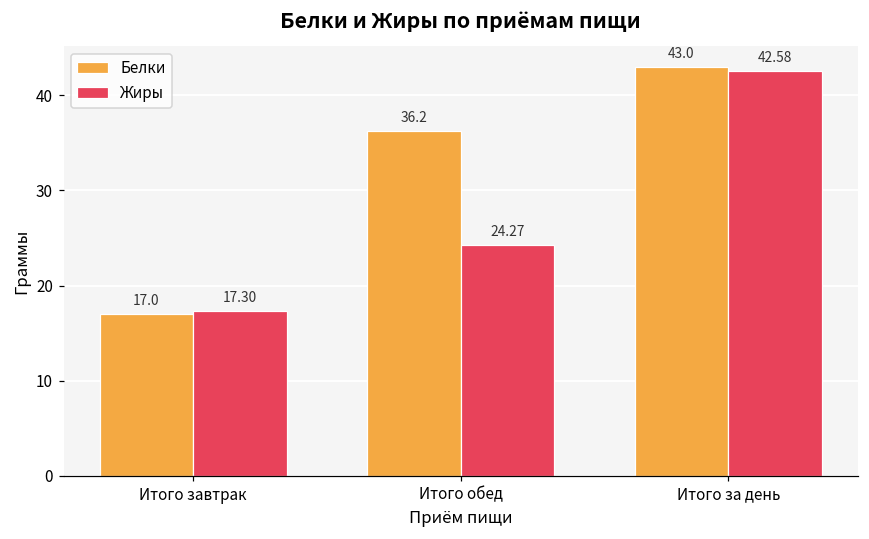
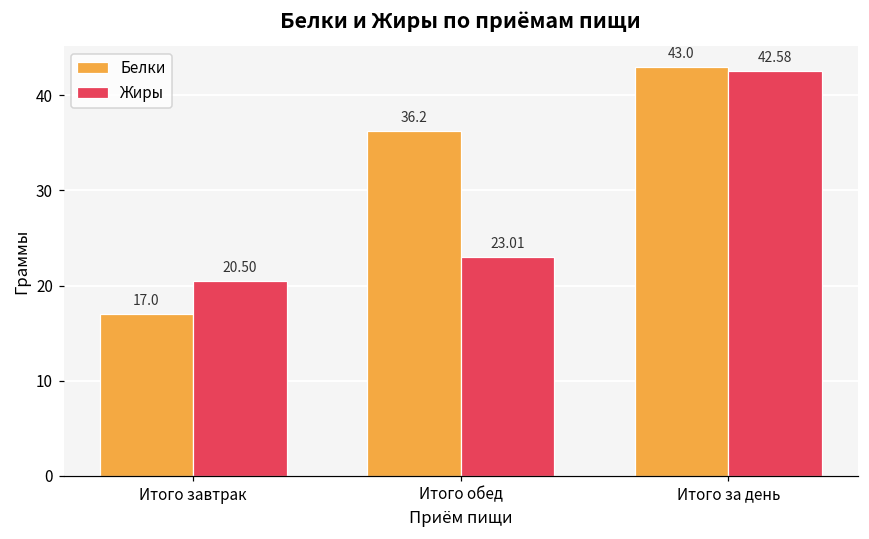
Жиры, Итого завтрак: 17.30 -> 20.50
Жиры, Итого обед: 24.27 -> 23.01
